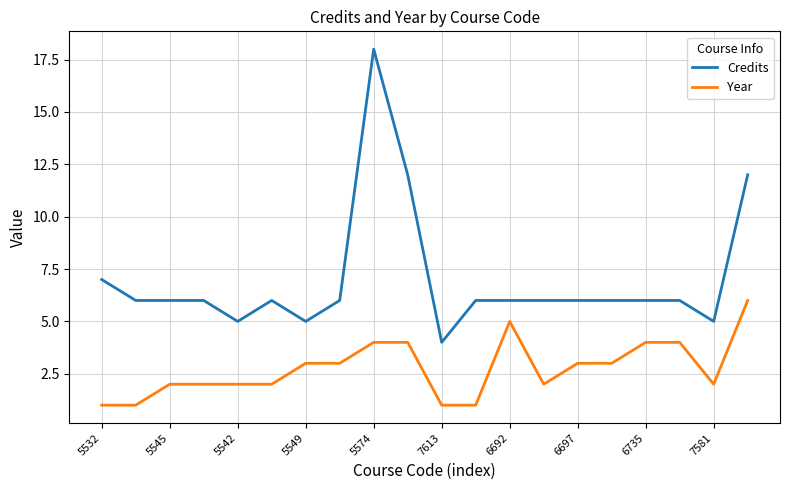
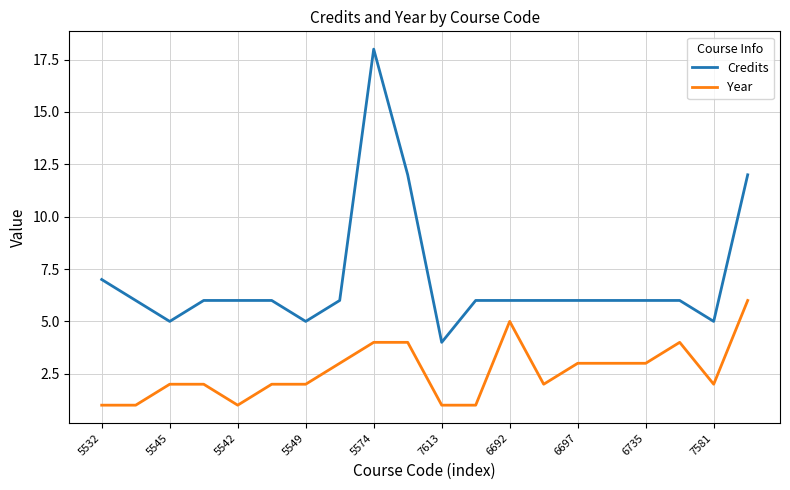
Credits, 5545: 6 -> 5
Credits, 5542: 5 -> 6
Year, 5542: 2 -> 1
Year, 5549: 3 -> 2
Year, 6735: 4 -> 3
